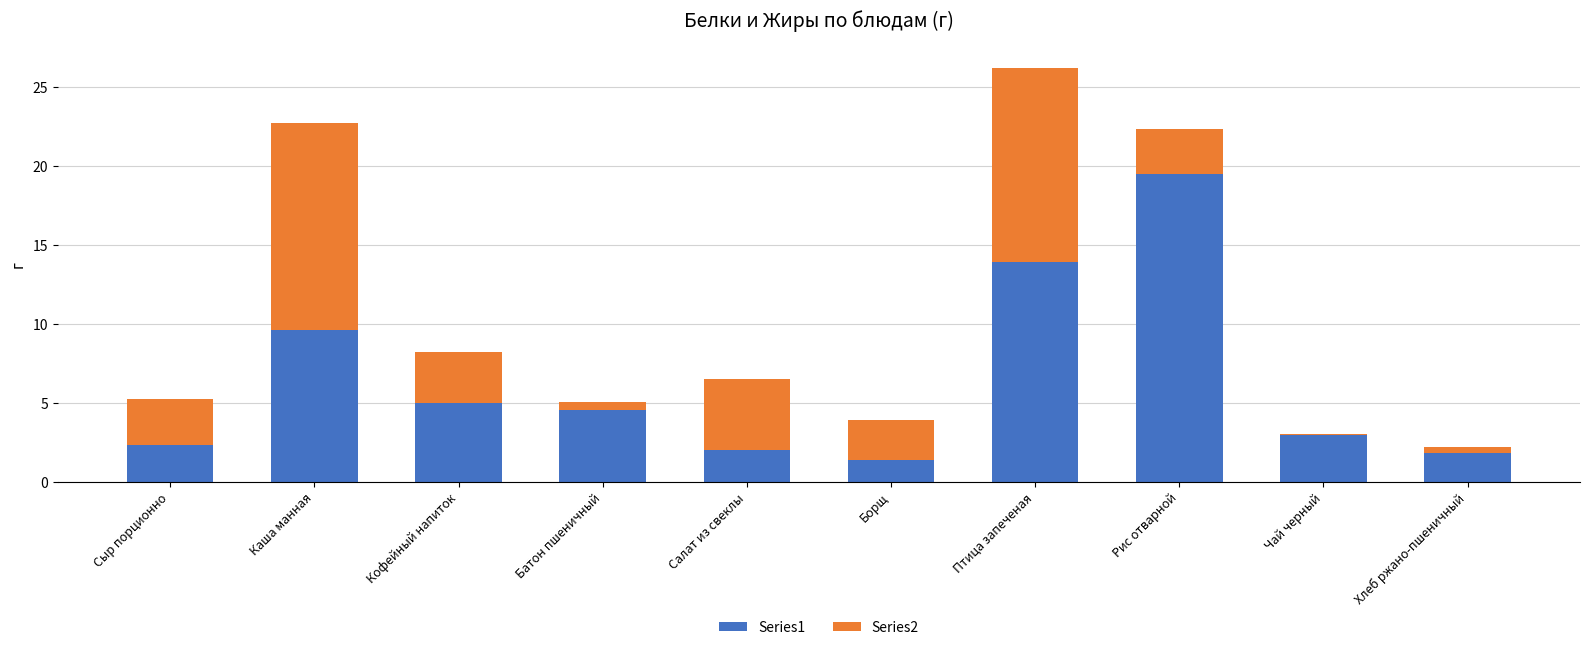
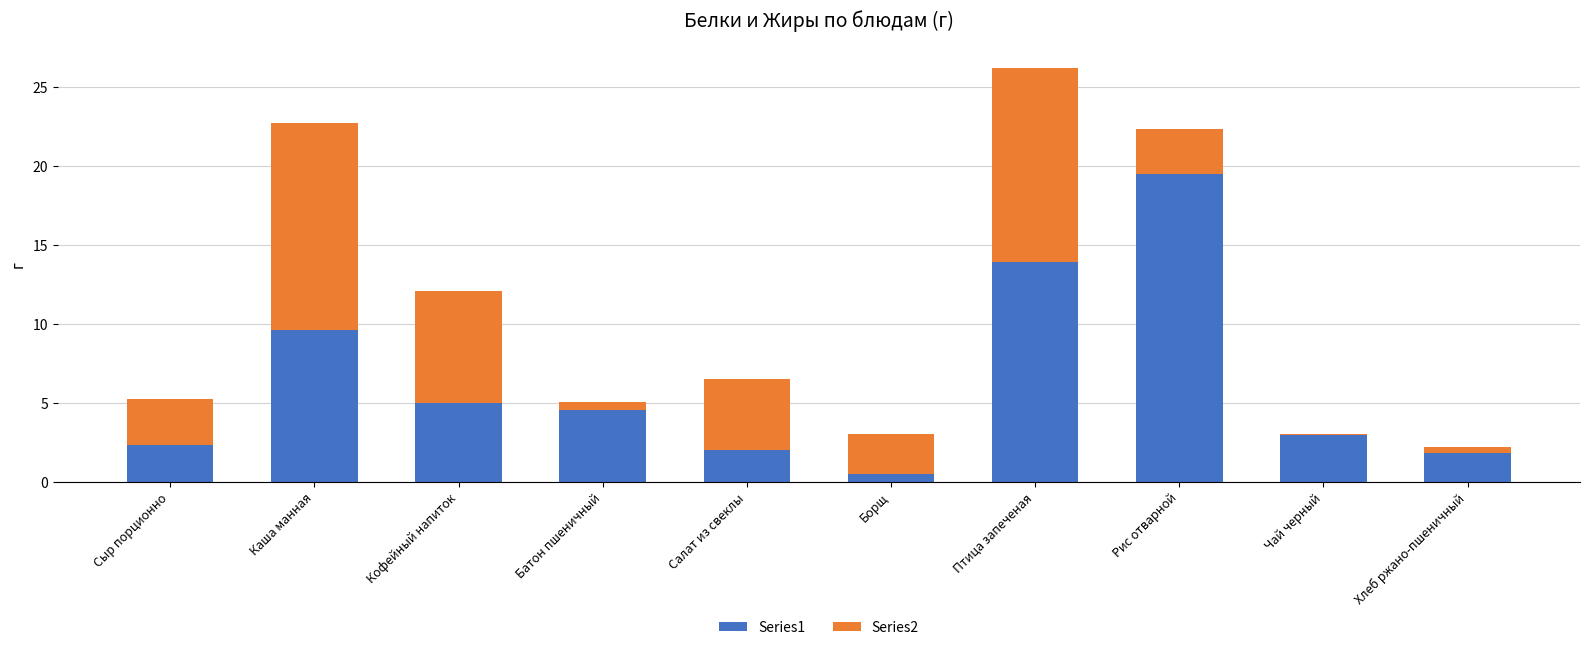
Series2, Кофейный напиток: 3.2 -> 7.1
Series1, Борщ: 1.4 -> 0.5
